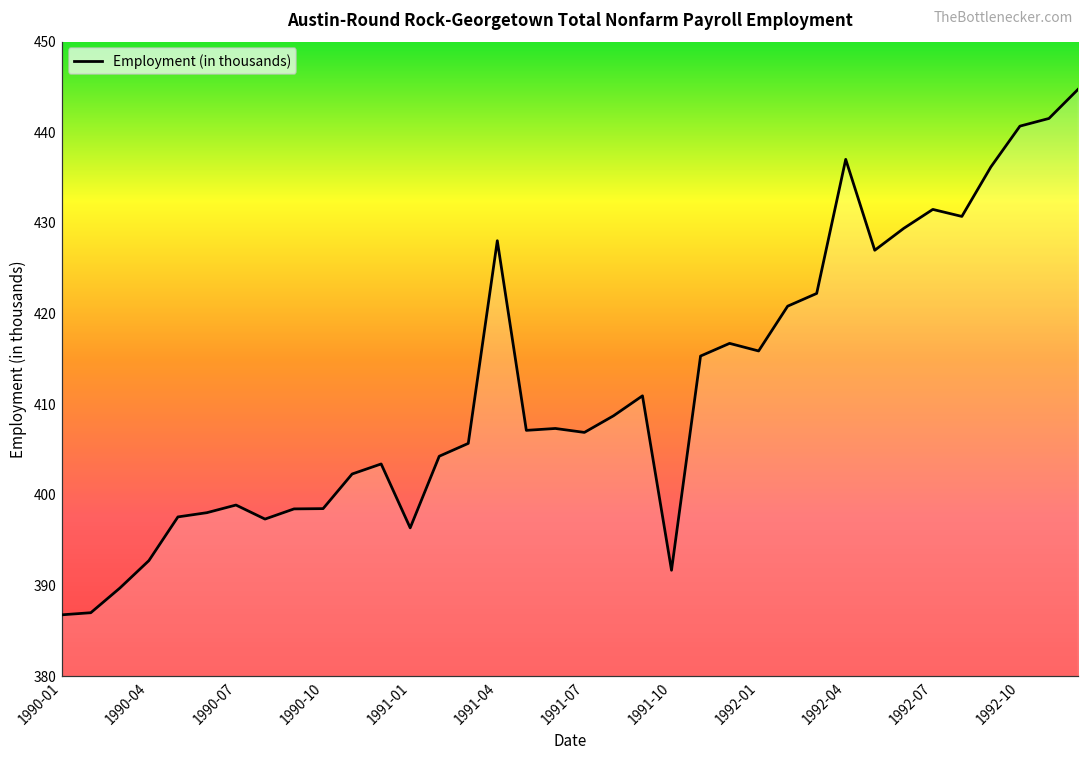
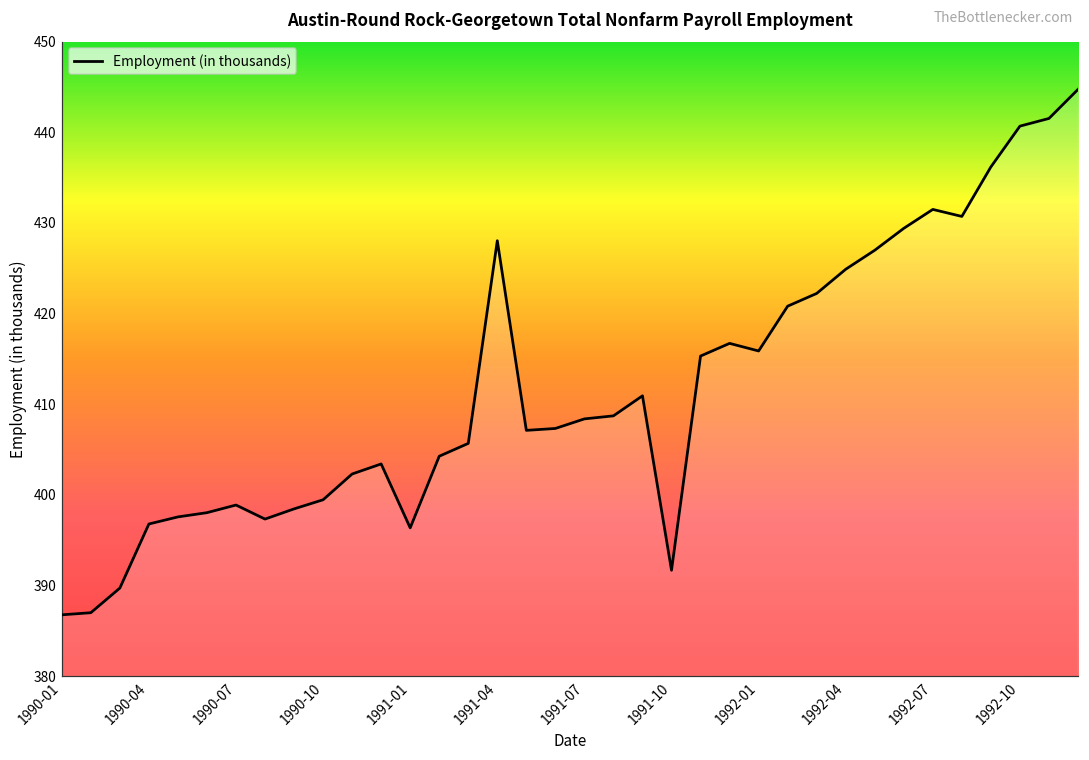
1990-04: 393 -> 397
1990-10: 398 -> 399
1991-07: 407 -> 408
1992-04: 437 -> 425
